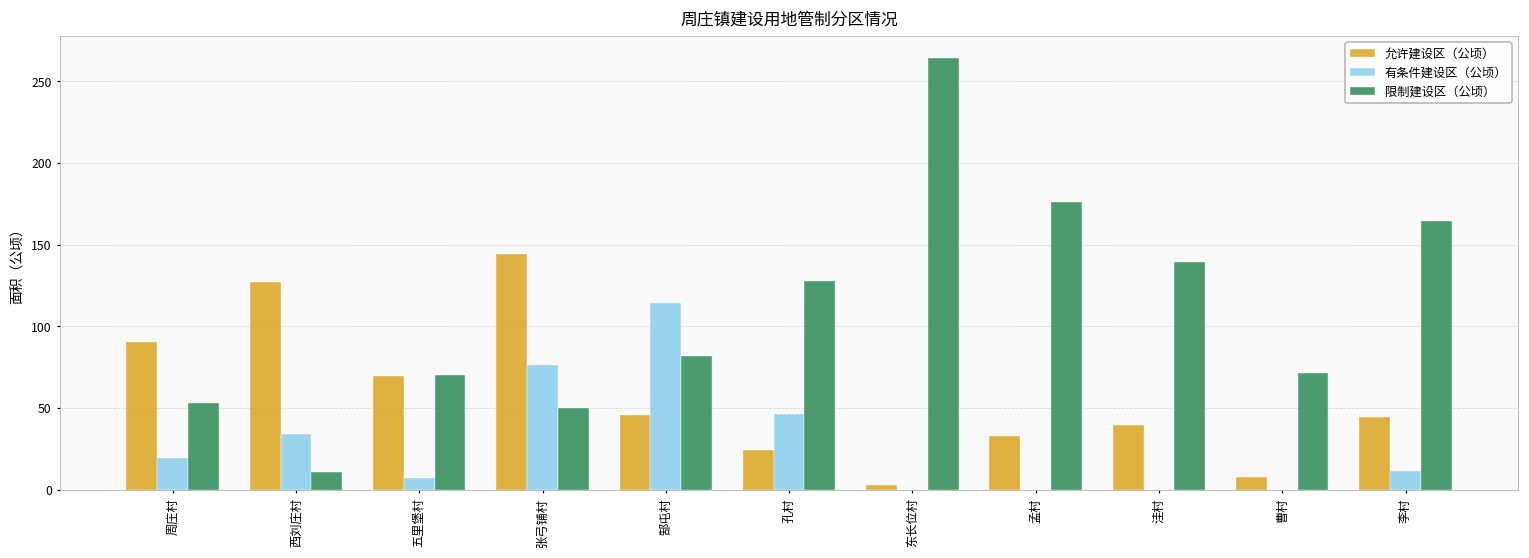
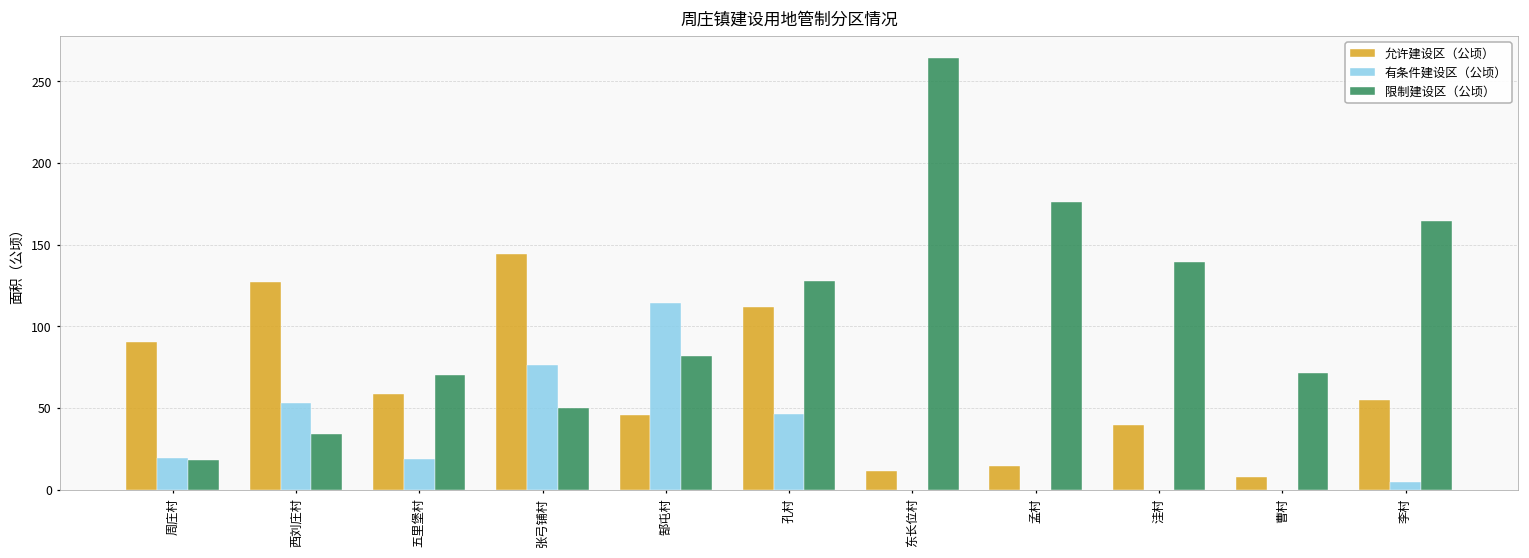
限制建设区（公顷）, 周庄村: 53 -> 18
有条件建设区（公顷）, 西刘庄村: 34 -> 53
限制建设区（公顷）, 西刘庄村: 11 -> 34
允许建设区（公顷）, 五里堡村: 70 -> 59
有条件建设区（公顷）, 五里堡村: 7 -> 19
允许建设区（公顷）, 孔村: 25 -> 112
允许建设区（公顷）, 东长位村: 3 -> 11
允许建设区（公顷）, 孟村: 33 -> 15
允许建设区（公顷）, 李村: 45 -> 55
有条件建设区（公顷）, 李村: 11 -> 5
